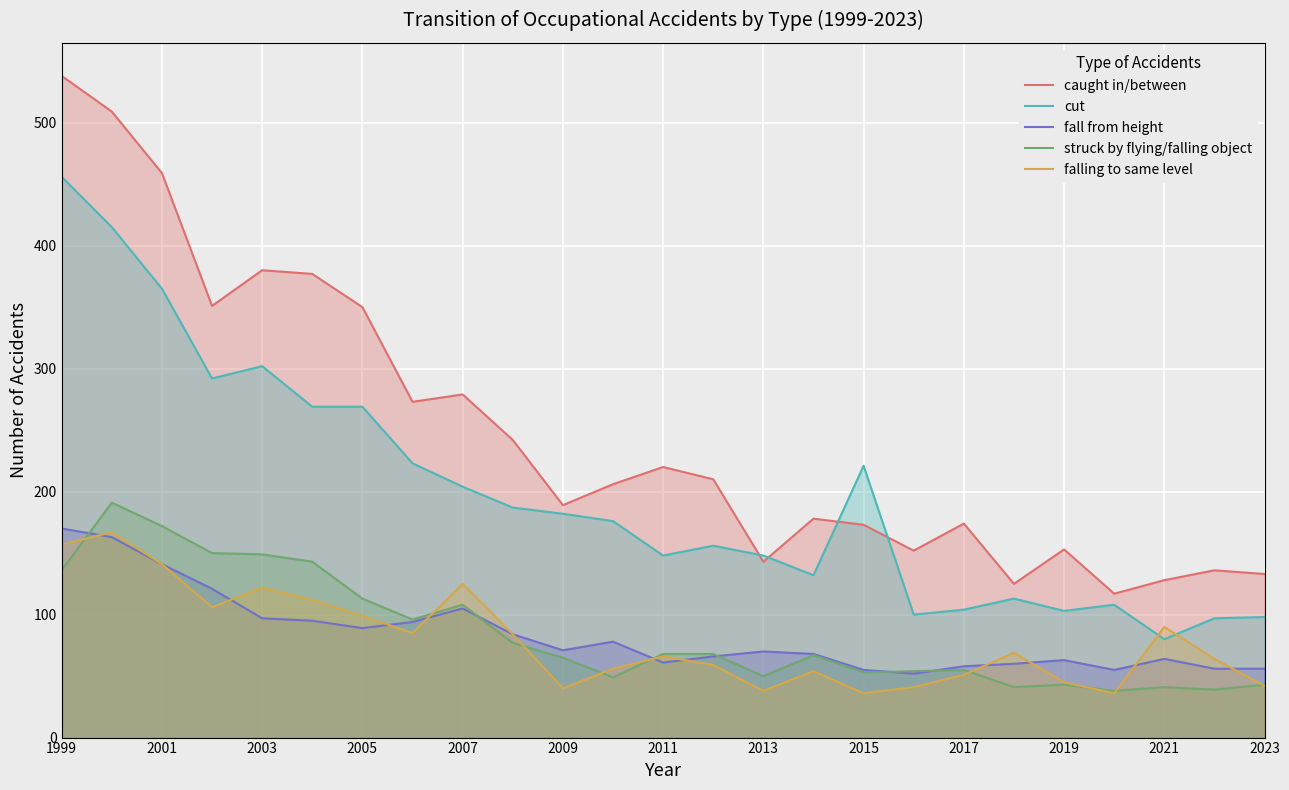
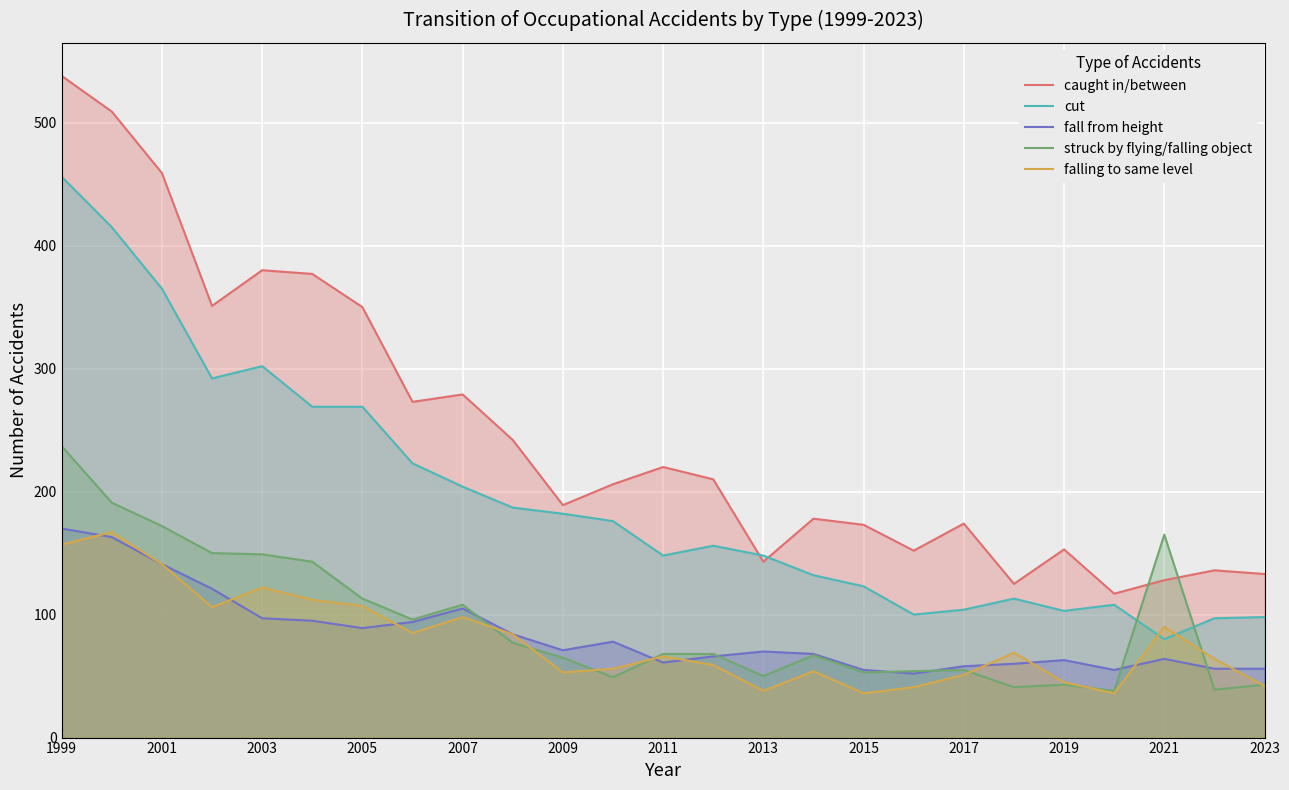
struck by flying/falling object, 1999: 136 -> 237
falling to same level, 2005: 99 -> 107
falling to same level, 2007: 125 -> 98
falling to same level, 2009: 40 -> 53
cut, 2015: 221 -> 123
struck by flying/falling object, 2021: 41 -> 165
